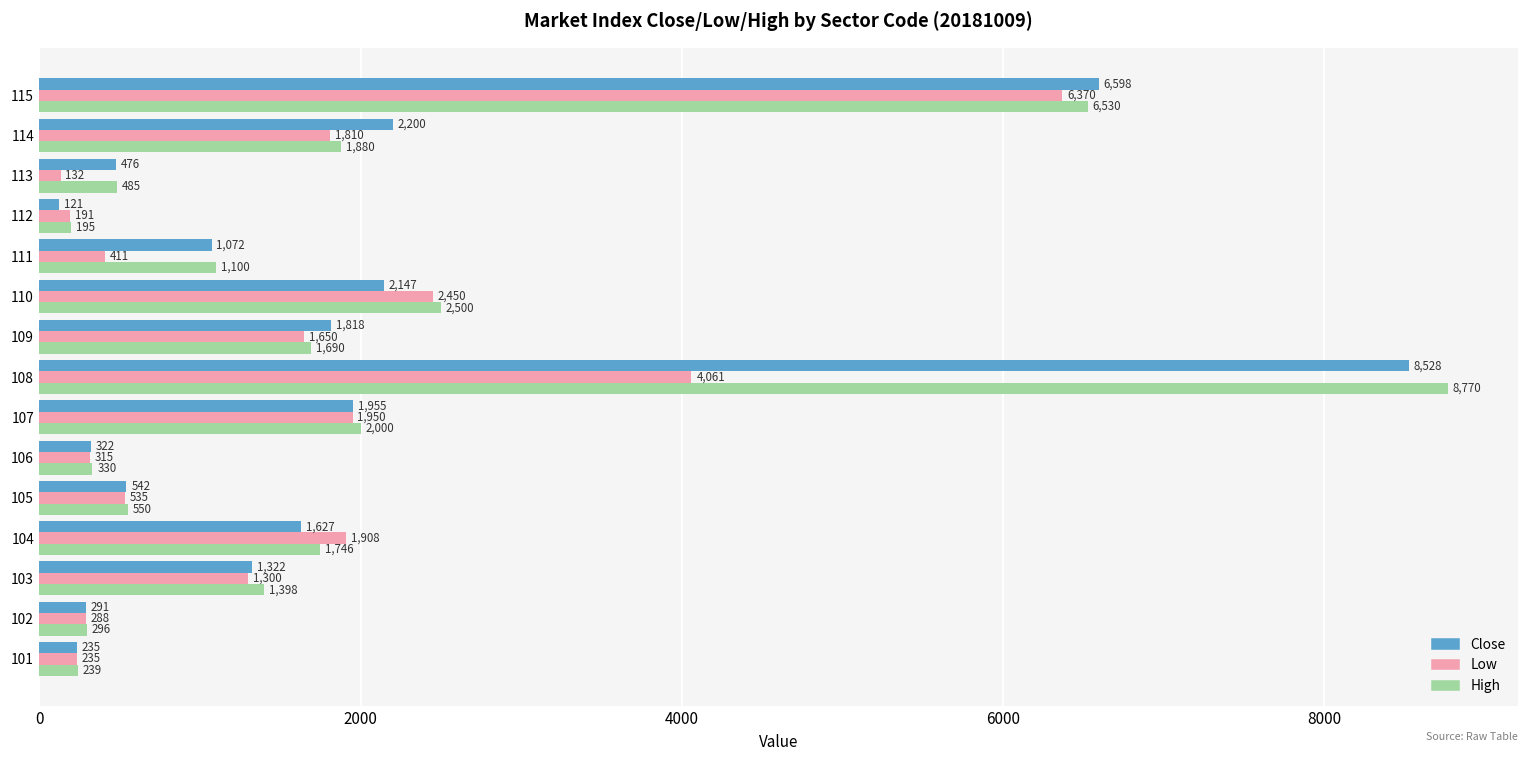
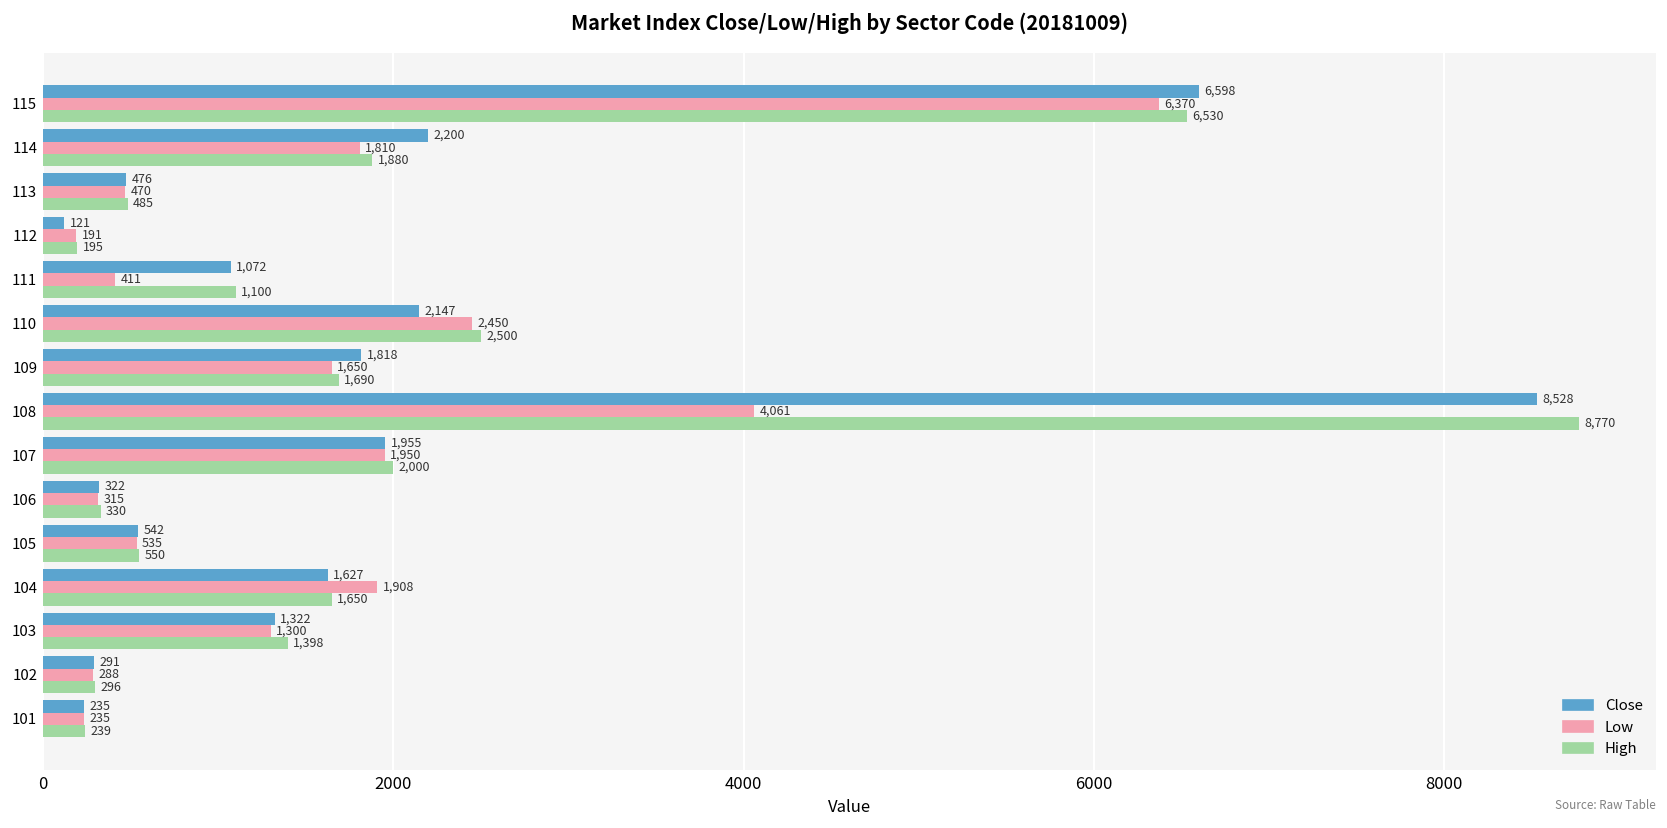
Low, 113: 132 -> 470
High, 104: 1,746 -> 1,650
